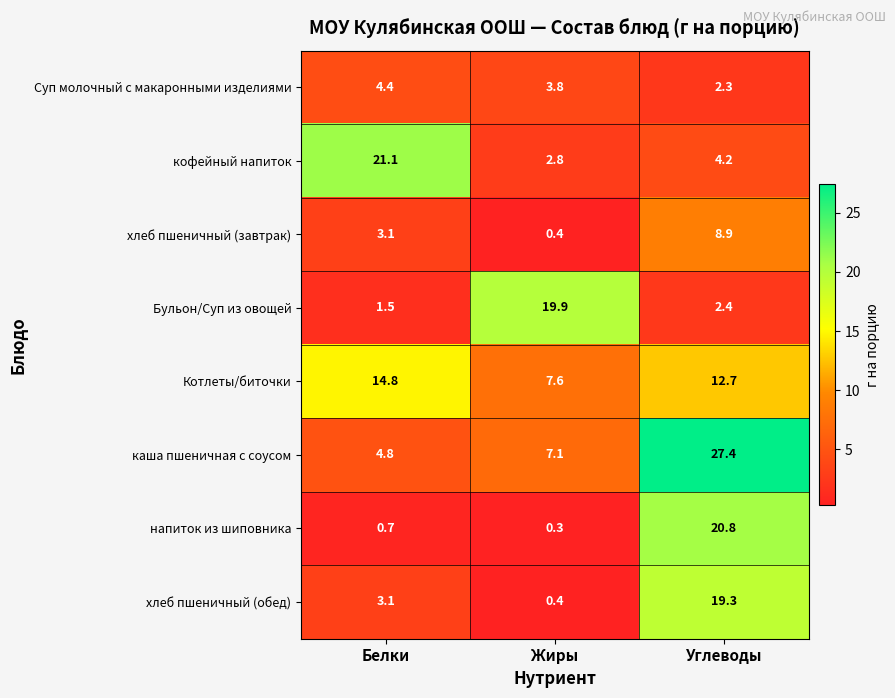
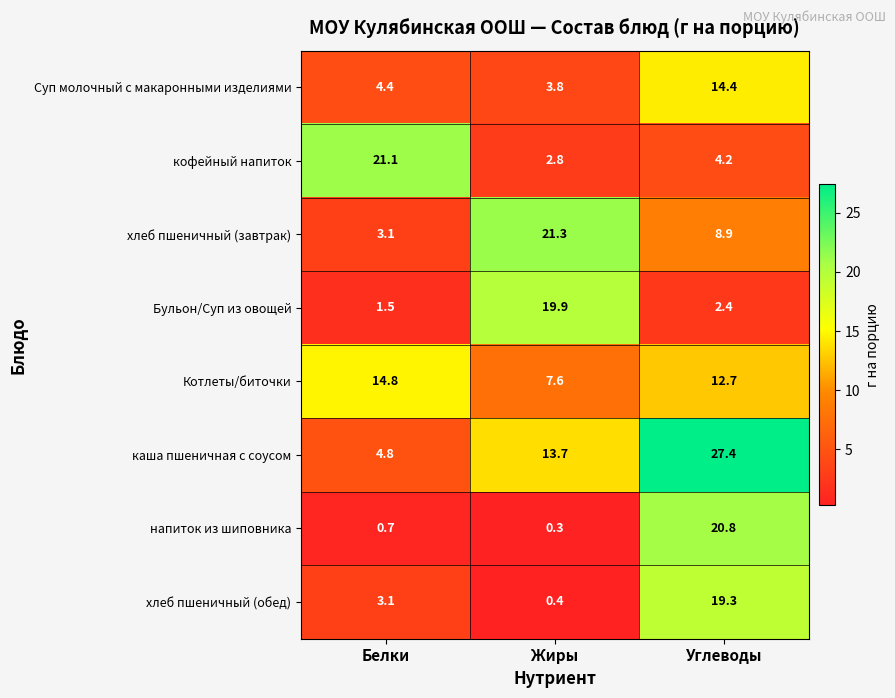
Суп молочный с макаронными изделиями, Углеводы: 2.3 -> 14.4
хлеб пшеничный (завтрак), Жиры: 0.4 -> 21.3
каша пшеничная с соусом, Жиры: 7.1 -> 13.7
